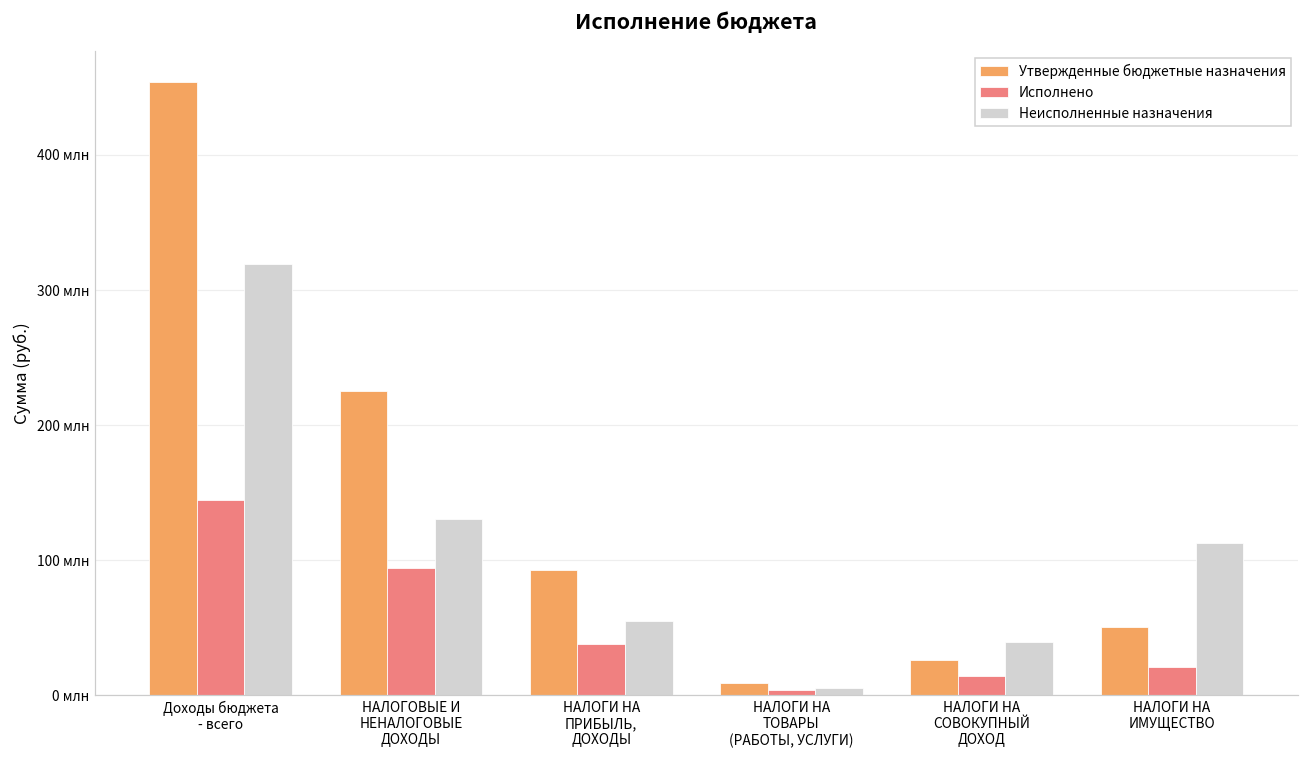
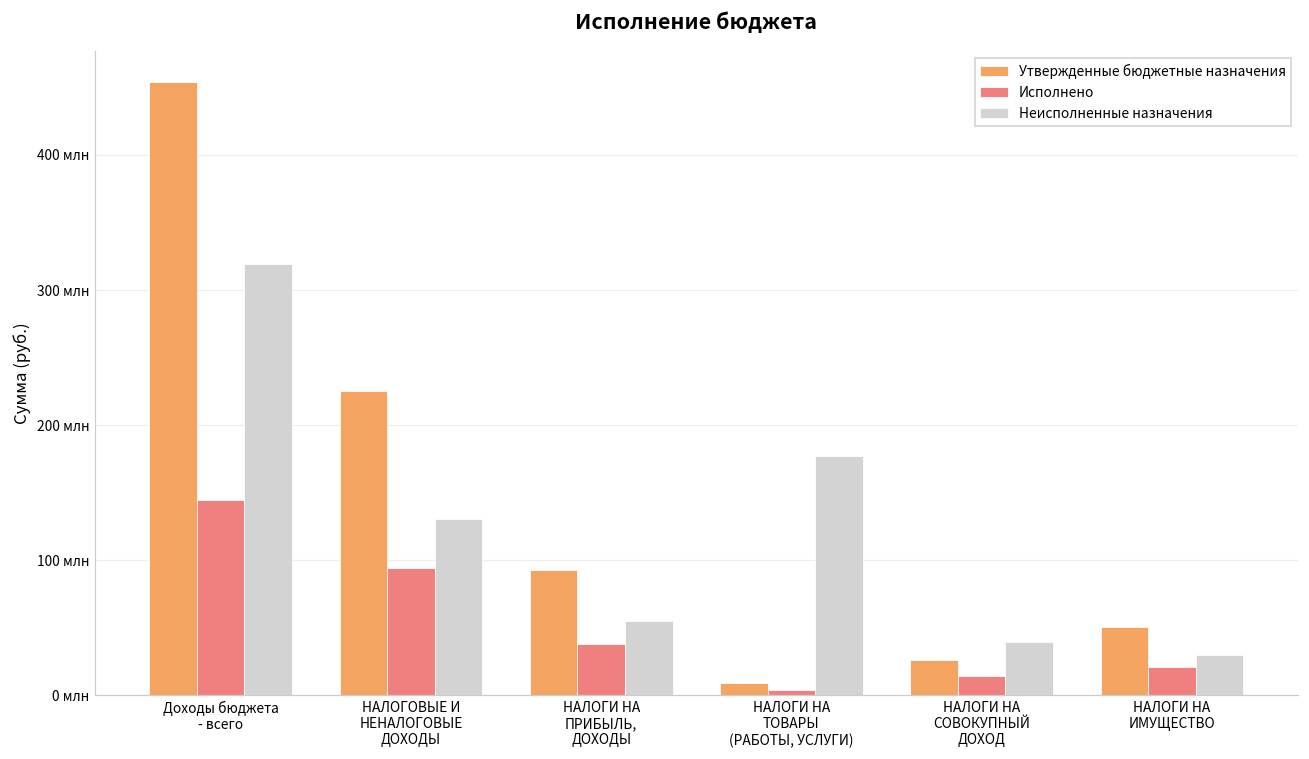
Неисполненные назначения, НАЛОГИ НА ТОВАРЫ (РАБОТЫ, УСЛУГИ): 6 млн -> 177 млн
Неисполненные назначения, НАЛОГИ НА ИМУЩЕСТВО: 113 млн -> 30 млн
